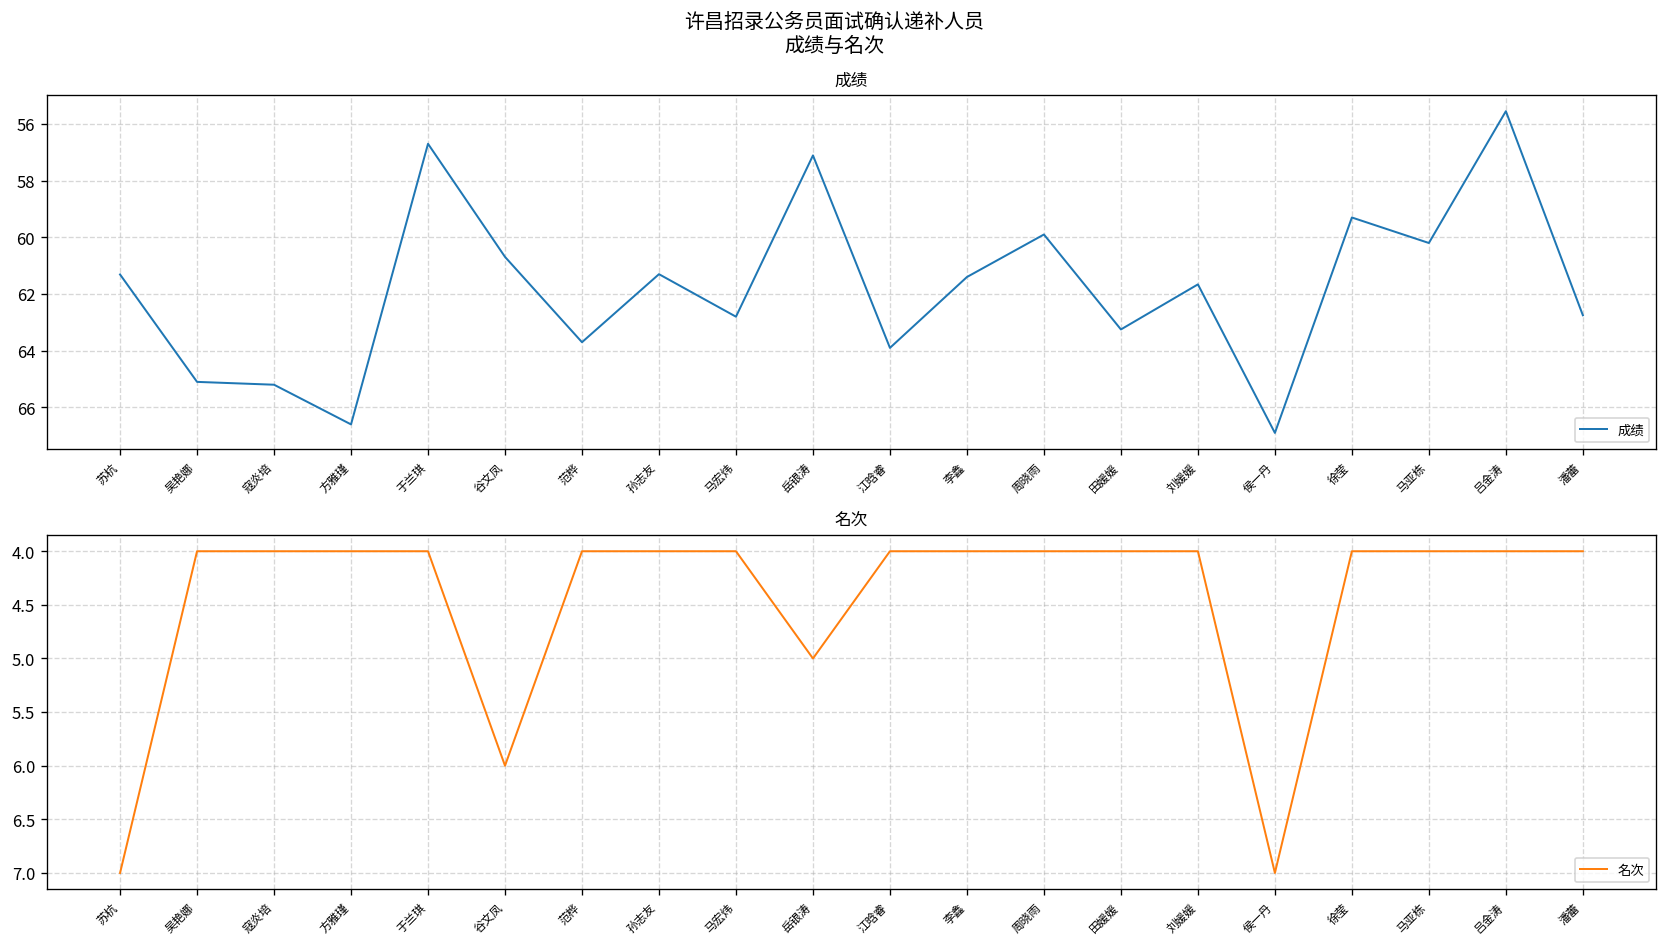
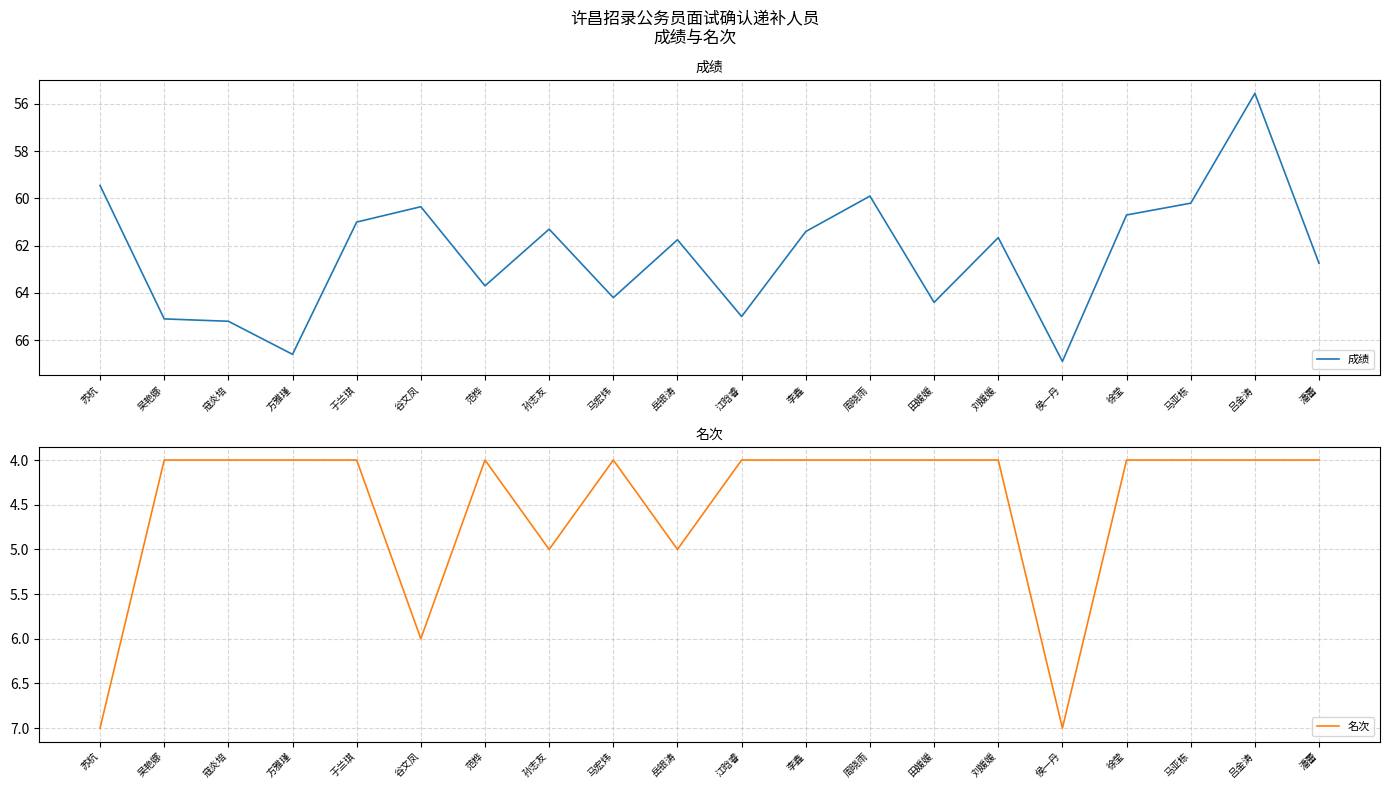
成绩, 苏杭: 61.3 -> 59.5
成绩, 于兰琪: 56.7 -> 61.0
成绩, 谷文凤: 60.7 -> 60.4
成绩, 马宏炜: 62.8 -> 64.2
成绩, 岳银涛: 57.1 -> 61.8
成绩, 江晗睿: 63.9 -> 65.0
成绩, 田媛媛: 63.3 -> 64.4
成绩, 徐莹: 59.3 -> 60.7
名次, 孙志友: 4 -> 5
